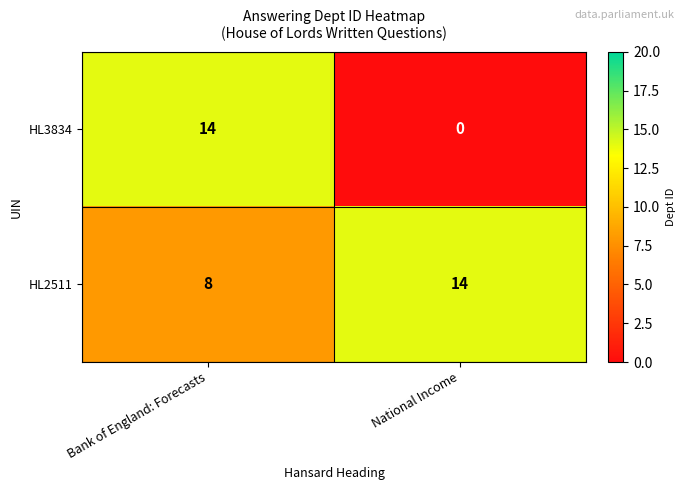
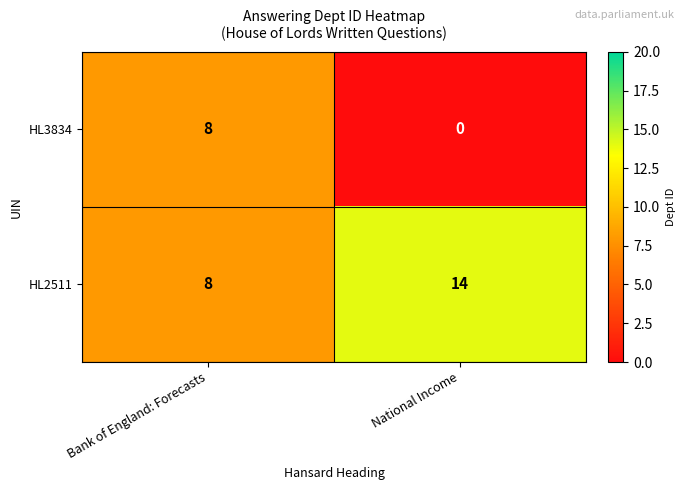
HL3834, Bank of England: Forecasts: 14 -> 8
